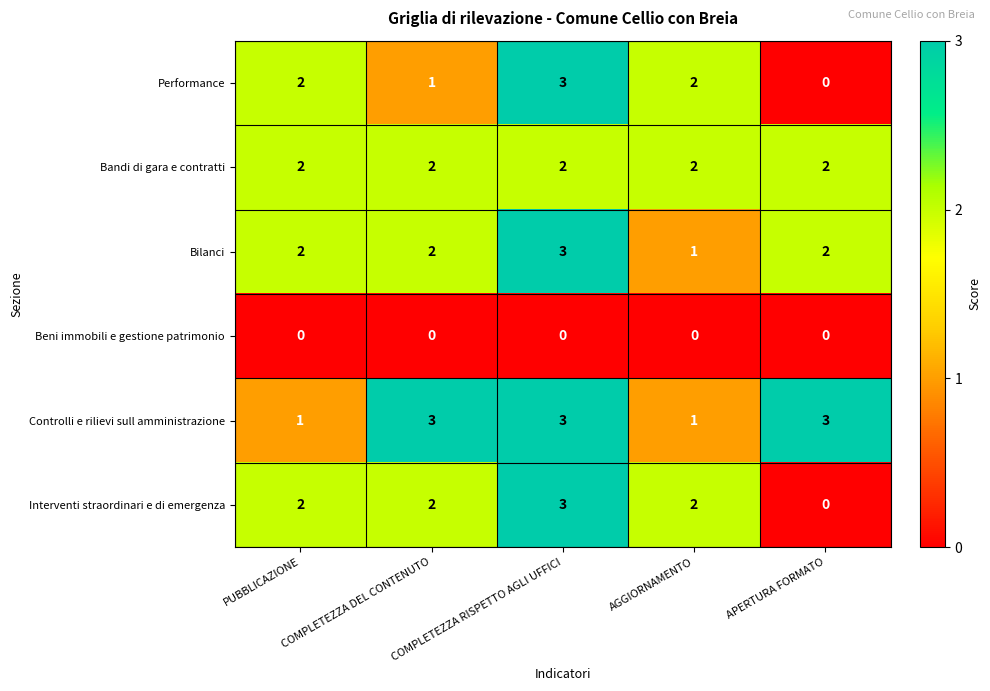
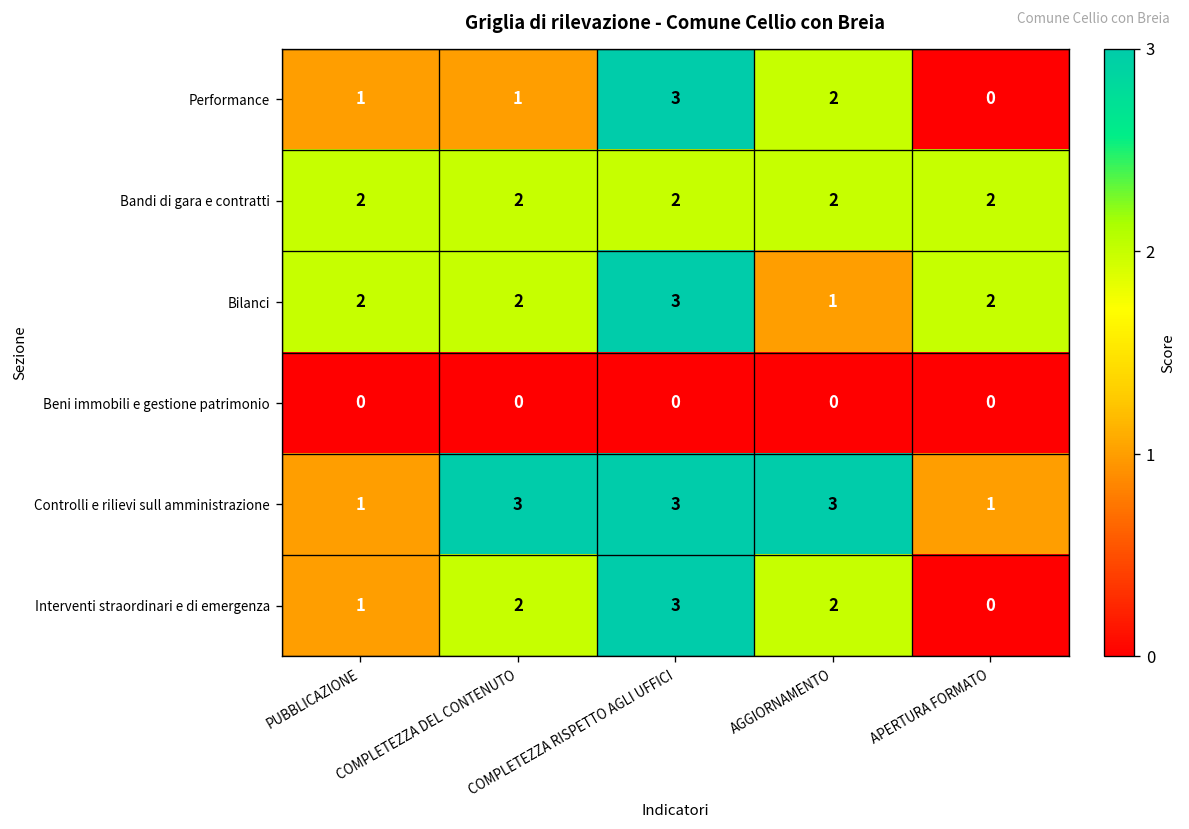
Performance, PUBBLICAZIONE: 2 -> 1
Controlli e rilievi sull amministrazione, AGGIORNAMENTO: 1 -> 3
Controlli e rilievi sull amministrazione, APERTURA FORMATO: 3 -> 1
Interventi straordinari e di emergenza, PUBBLICAZIONE: 2 -> 1
